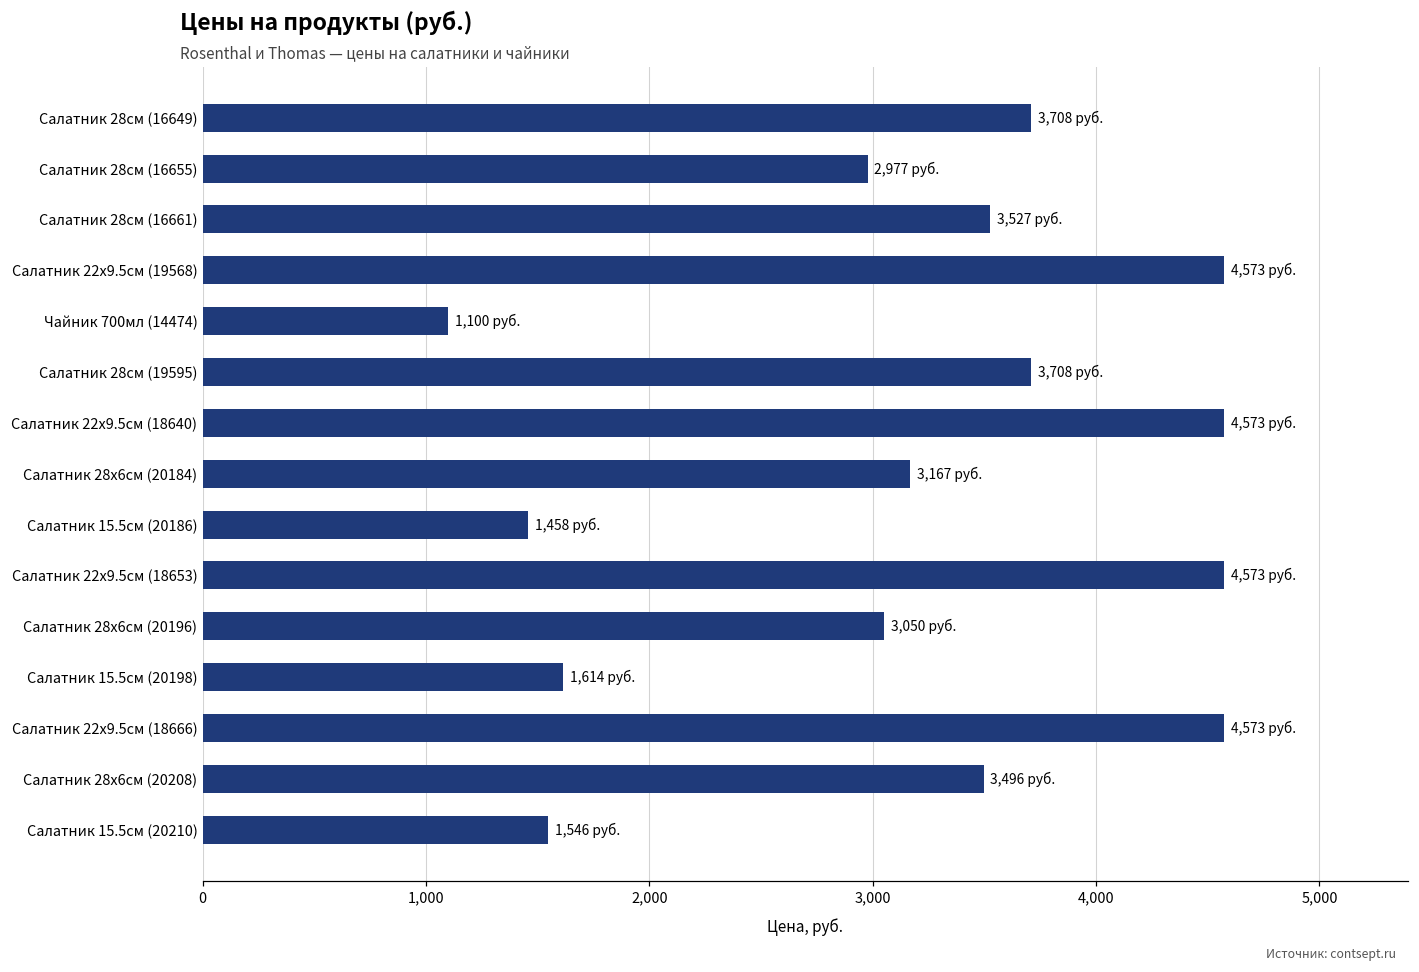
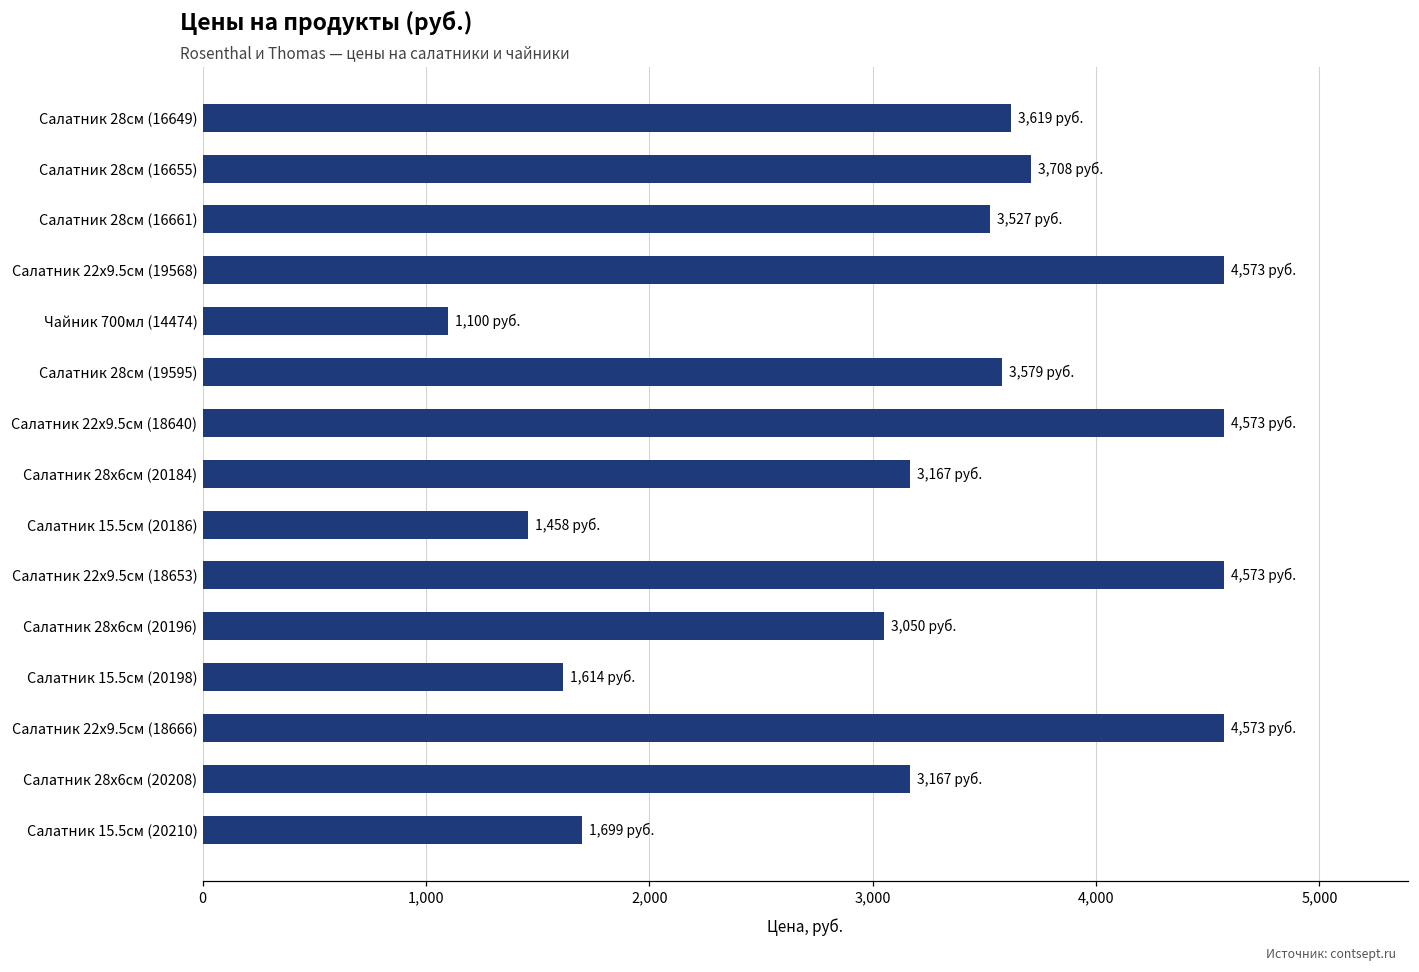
Салатник 28см (16649): 3,708 -> 3,619
Салатник 28см (16655): 2,977 -> 3,708
Салатник 28см (19595): 3,708 -> 3,579
Салатник 28х6см (20208): 3,496 -> 3,167
Салатник 15.5см (20210): 1,546 -> 1,699
